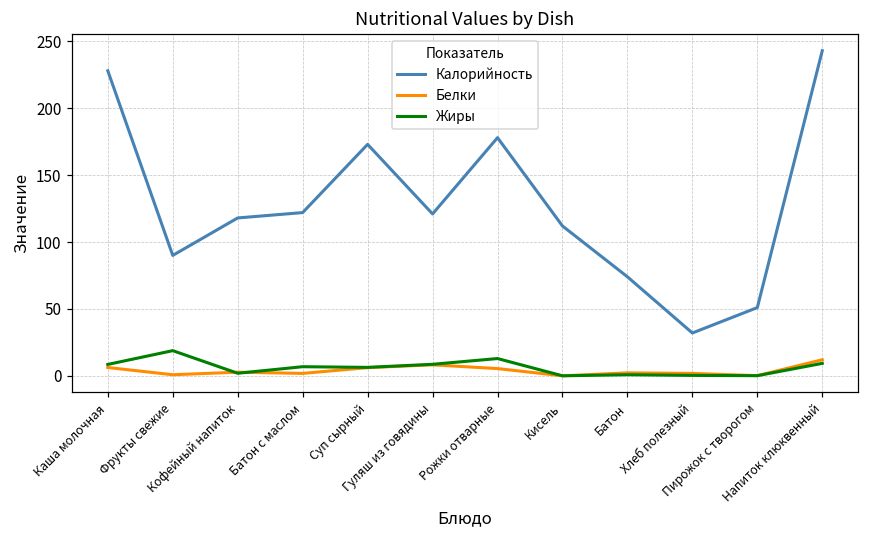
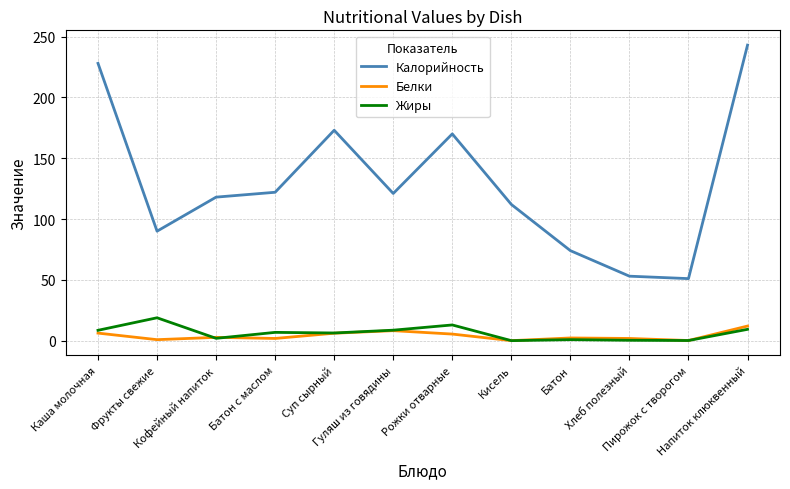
Калорийность, Рожки отварные: 178 -> 170
Калорийность, Хлеб полезный: 32 -> 53
